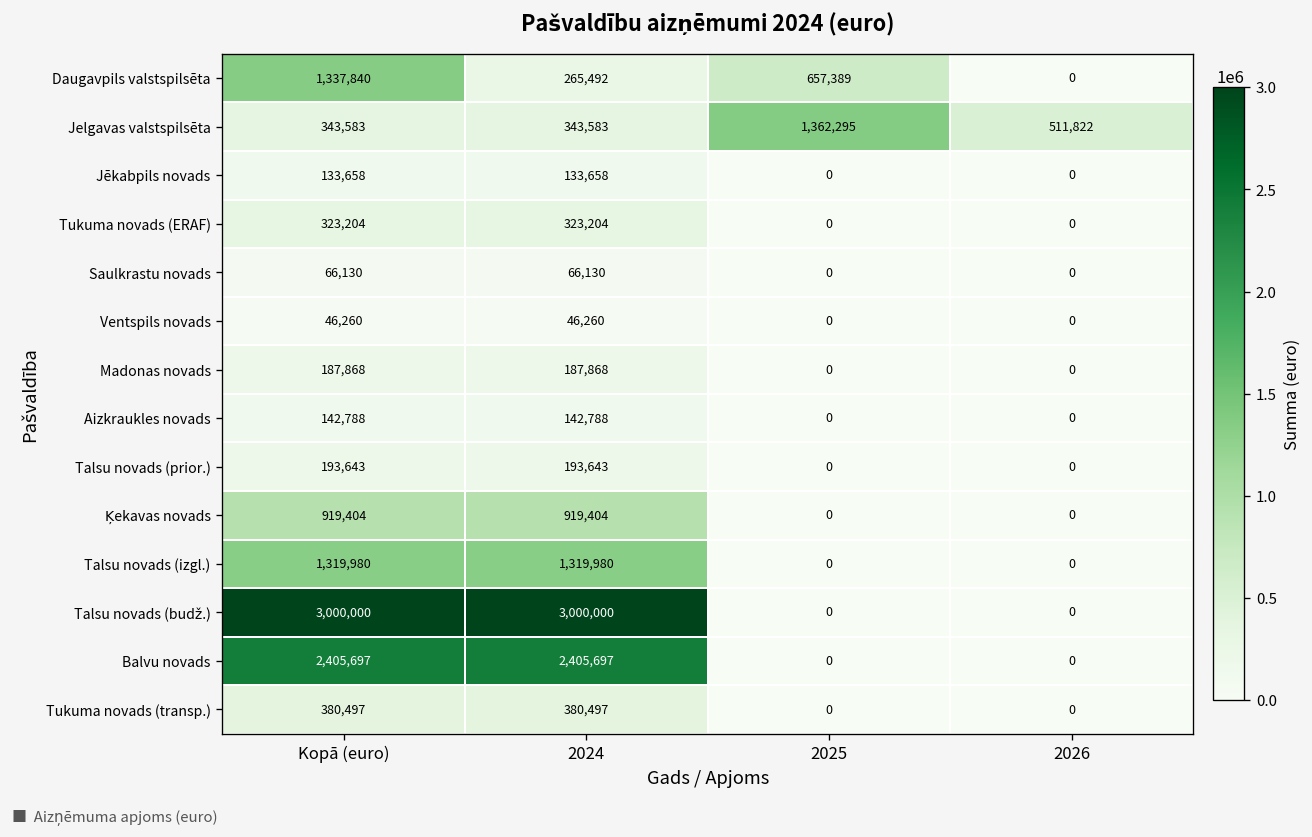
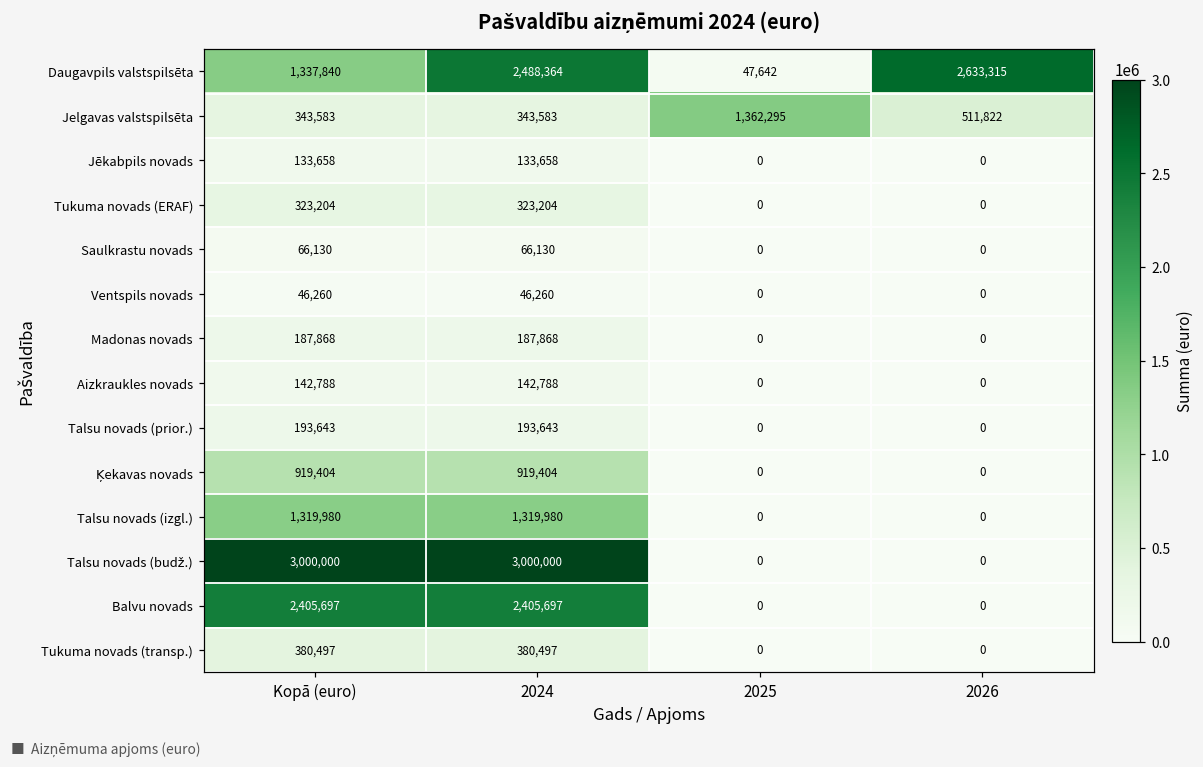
Daugavpils valstspilsēta, 2024: 265,492 -> 2,488,364
Daugavpils valstspilsēta, 2025: 657,389 -> 47,642
Daugavpils valstspilsēta, 2026: 0 -> 2,633,315
